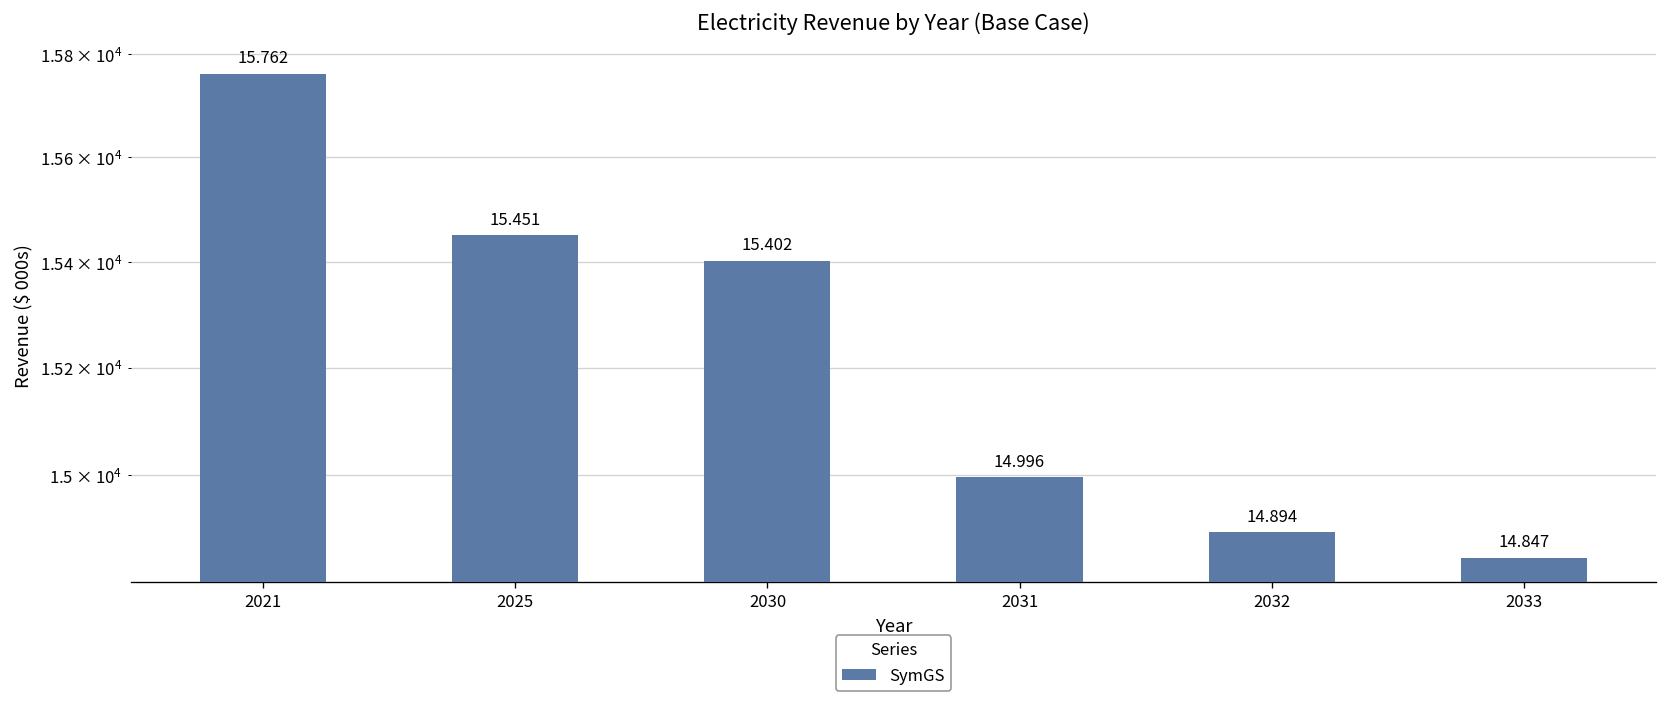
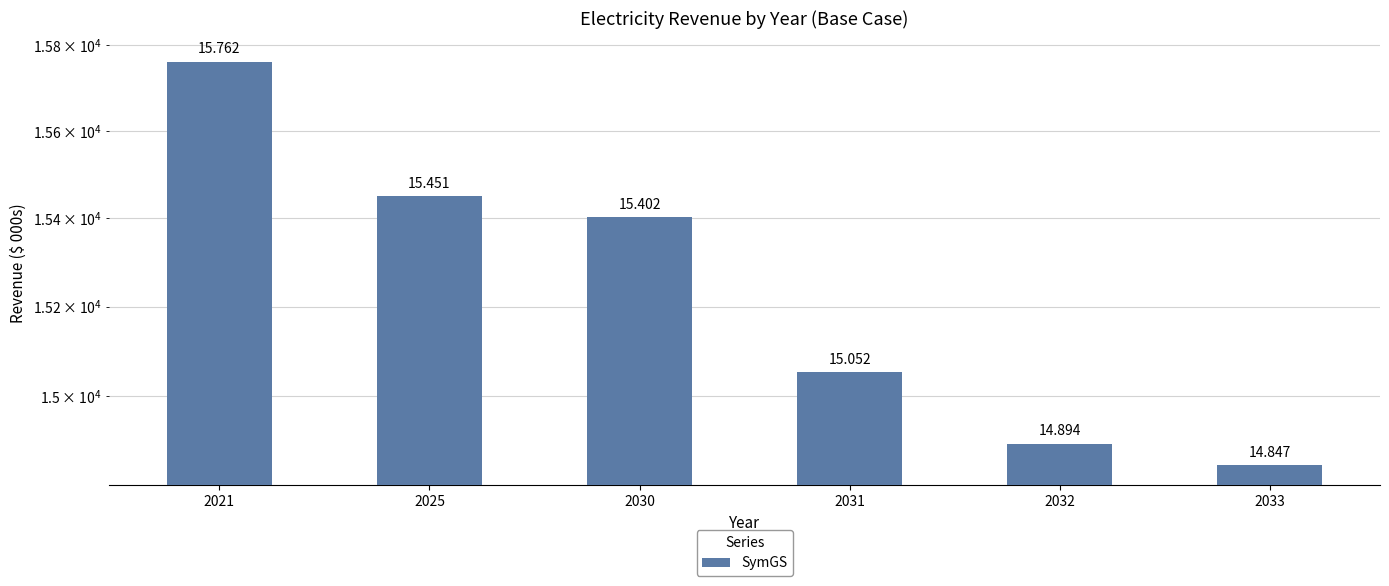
2031: 14.996 -> 15.052
